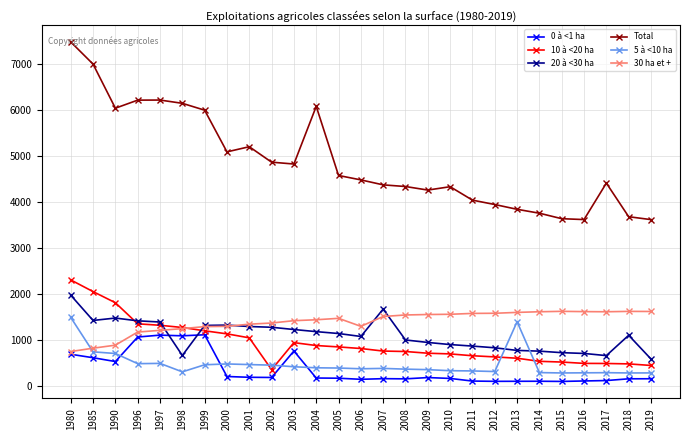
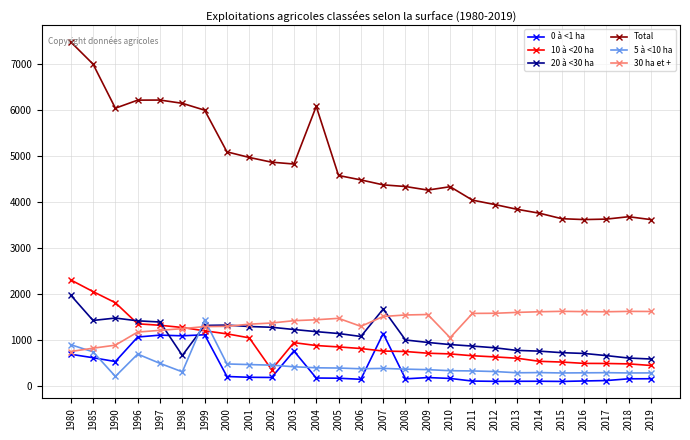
5 à <10 ha, 1980: 1500 -> 900
5 à <10 ha, 1990: 700 -> 200
5 à <10 ha, 1996: 500 -> 700
5 à <10 ha, 1999: 500 -> 1400
Total, 2001: 5200 -> 5000
0 à <1 ha, 2007: 200 -> 1100
30 ha et +, 2010: 1600 -> 1100
5 à <10 ha, 2013: 1400 -> 300
Total, 2017: 4400 -> 3600
20 à <30 ha, 2018: 1100 -> 600
